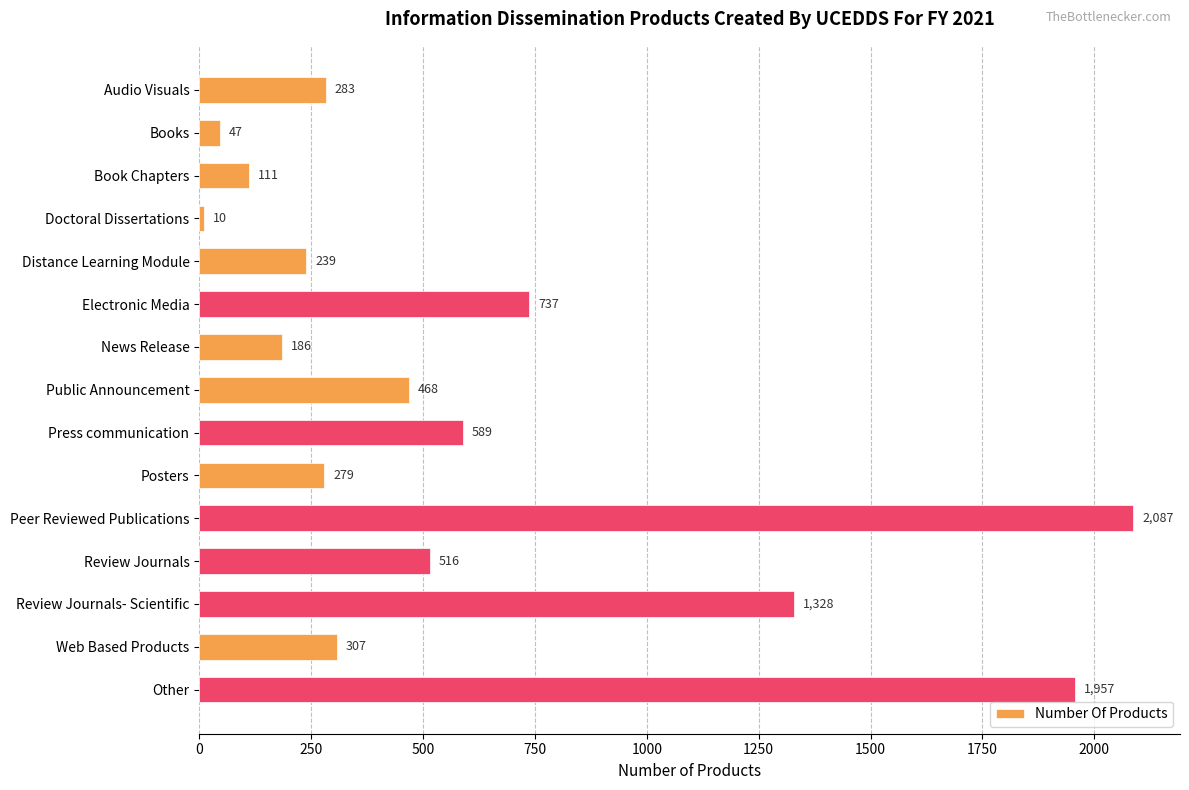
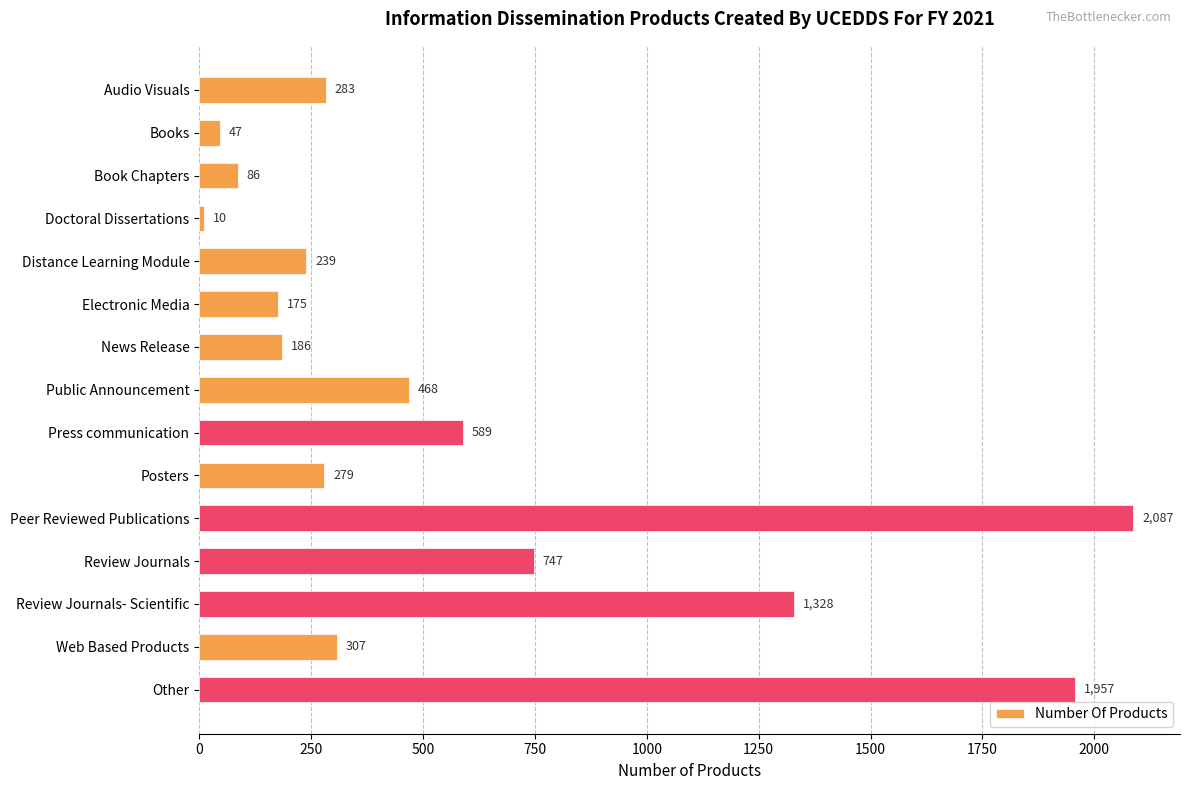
Book Chapters: 111 -> 86
Electronic Media: 737 -> 175
Review Journals: 516 -> 747
